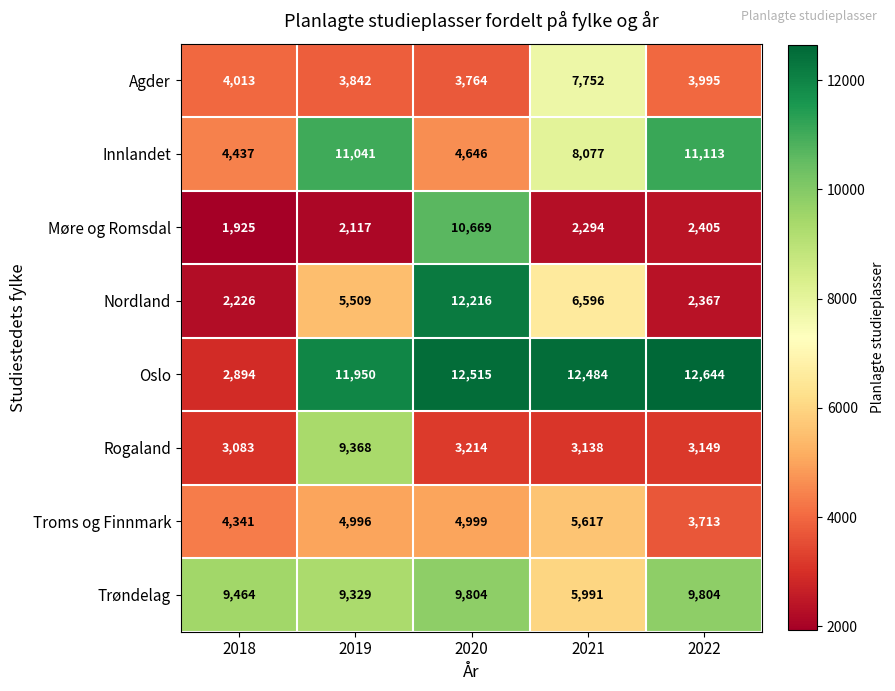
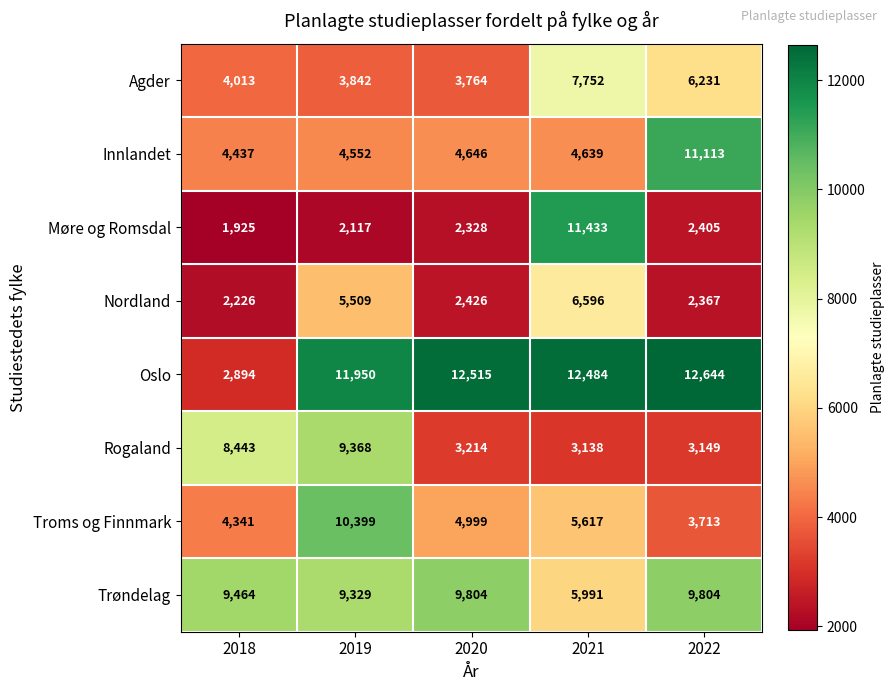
Agder, 2022: 3,995 -> 6,231
Innlandet, 2019: 11,041 -> 4,552
Innlandet, 2021: 8,077 -> 4,639
Møre og Romsdal, 2020: 10,669 -> 2,328
Møre og Romsdal, 2021: 2,294 -> 11,433
Nordland, 2020: 12,216 -> 2,426
Rogaland, 2018: 3,083 -> 8,443
Troms og Finnmark, 2019: 4,996 -> 10,399
